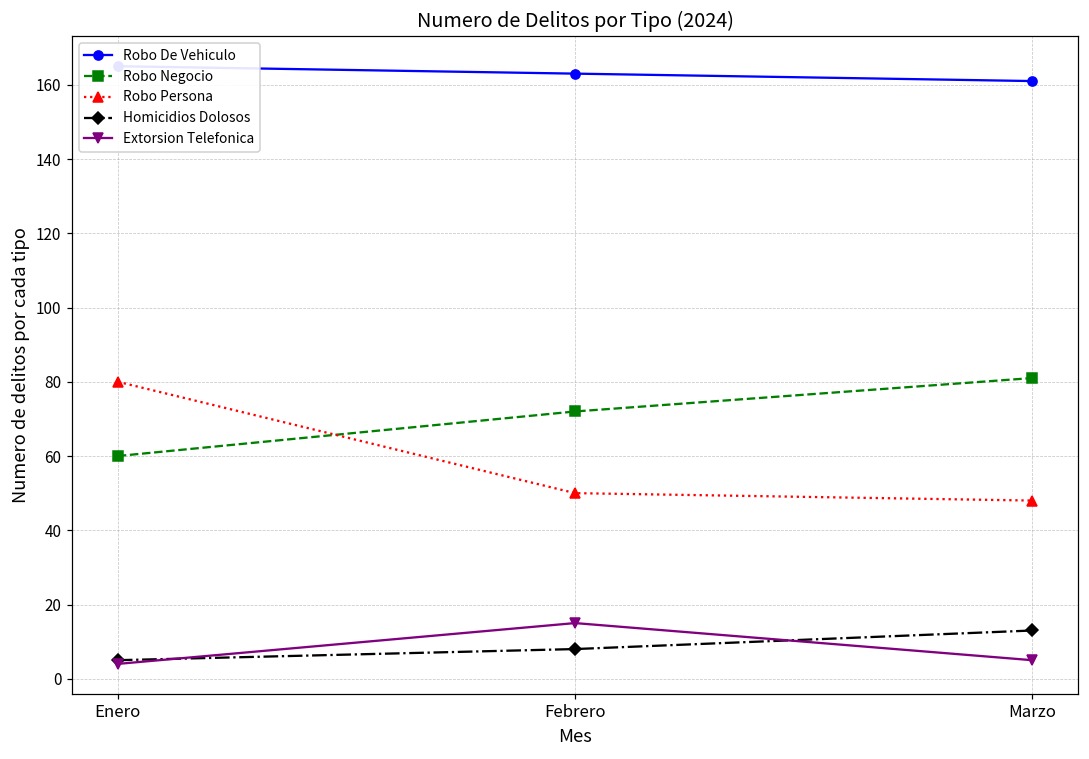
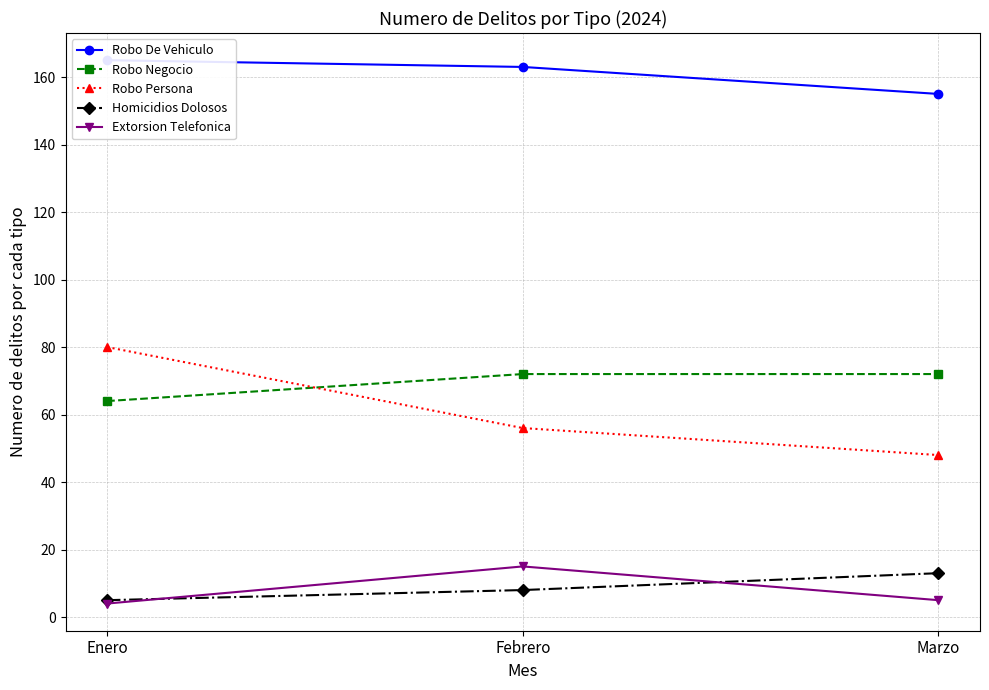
Robo Negocio, Enero: 60 -> 64
Robo Persona, Febrero: 50 -> 56
Robo De Vehiculo, Marzo: 161 -> 155
Robo Negocio, Marzo: 81 -> 72
